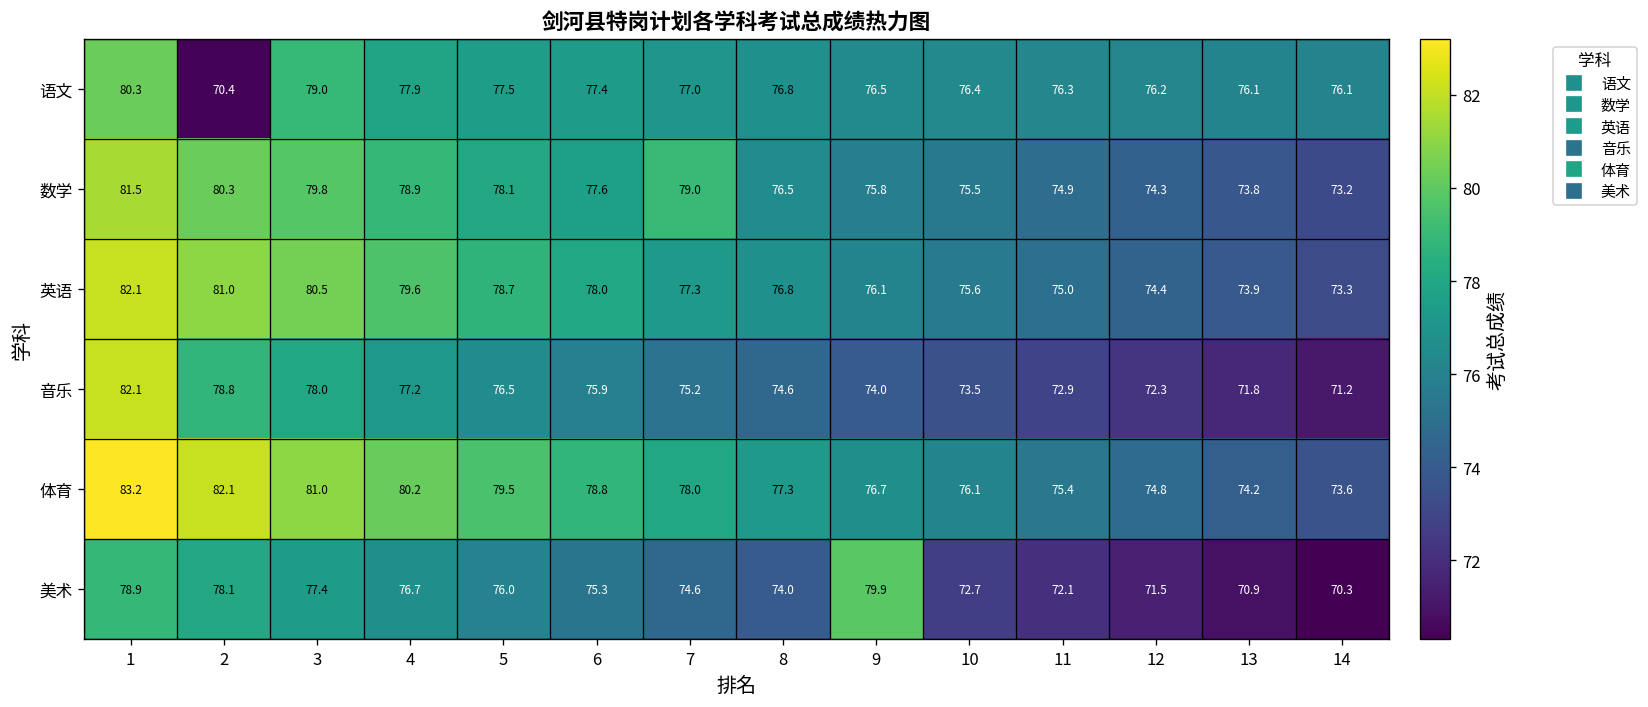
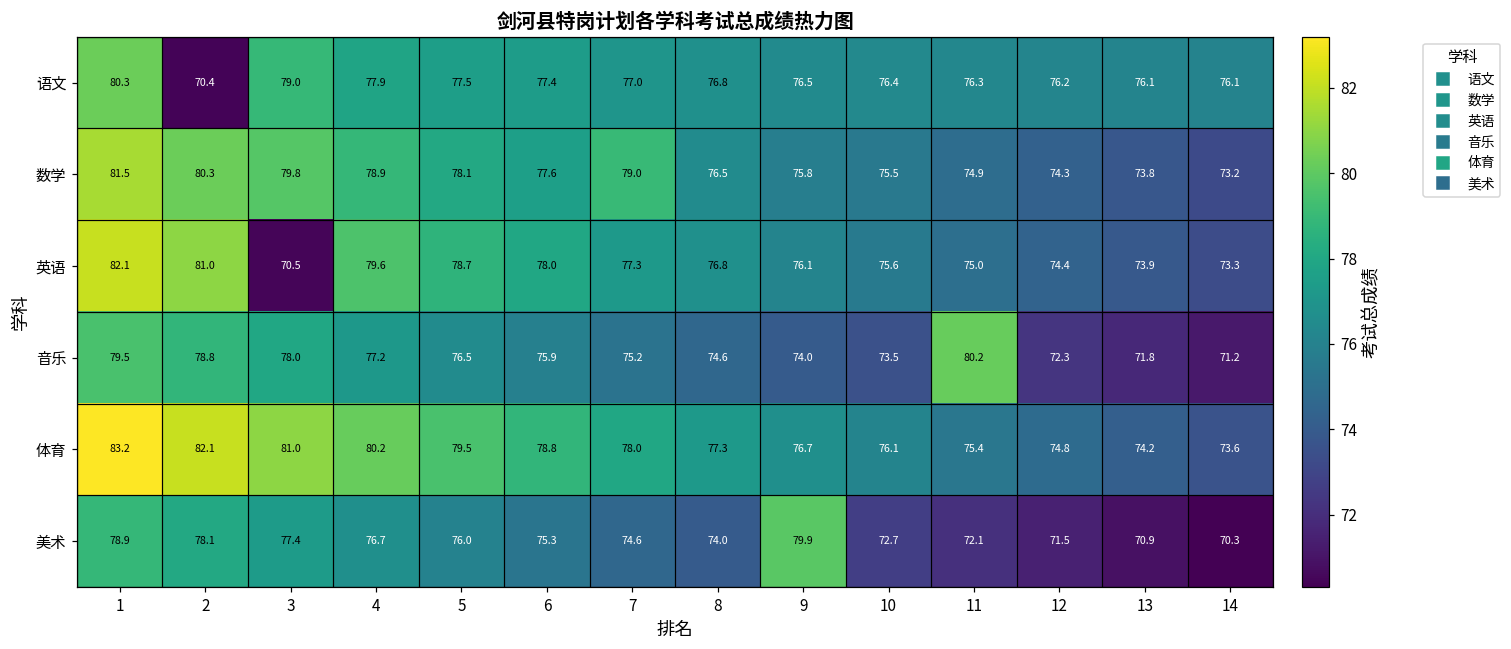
英语, 3: 80.5 -> 70.5
音乐, 1: 82.1 -> 79.5
音乐, 11: 72.9 -> 80.2
